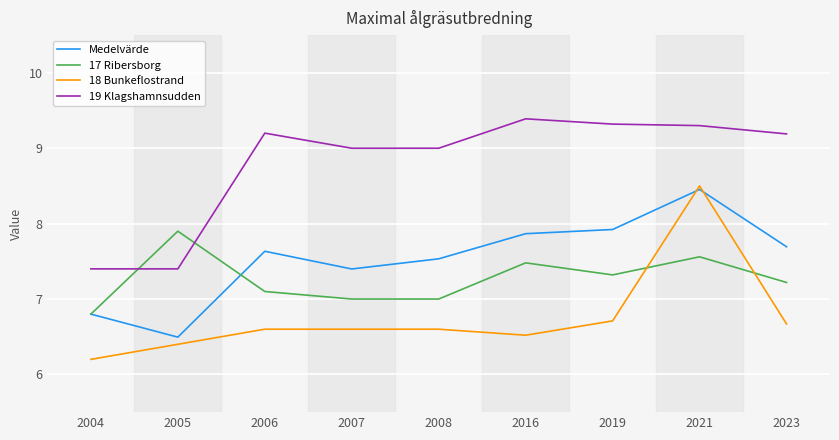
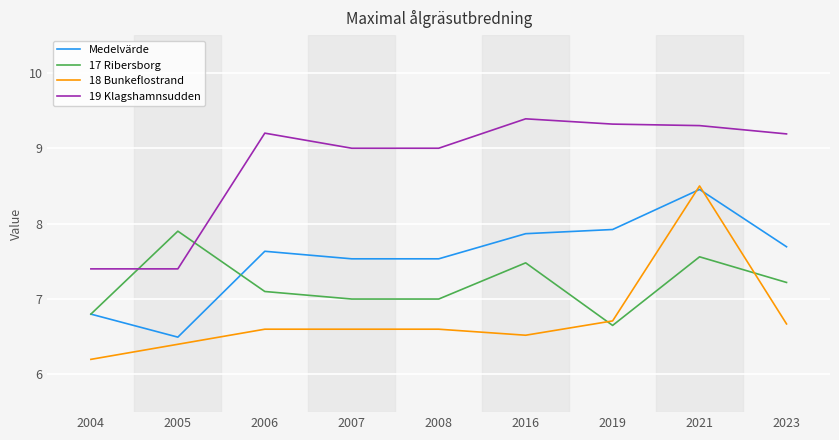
Medelvärde, 2007: 7.4 -> 7.5
17 Ribersborg, 2019: 7.3 -> 6.7
